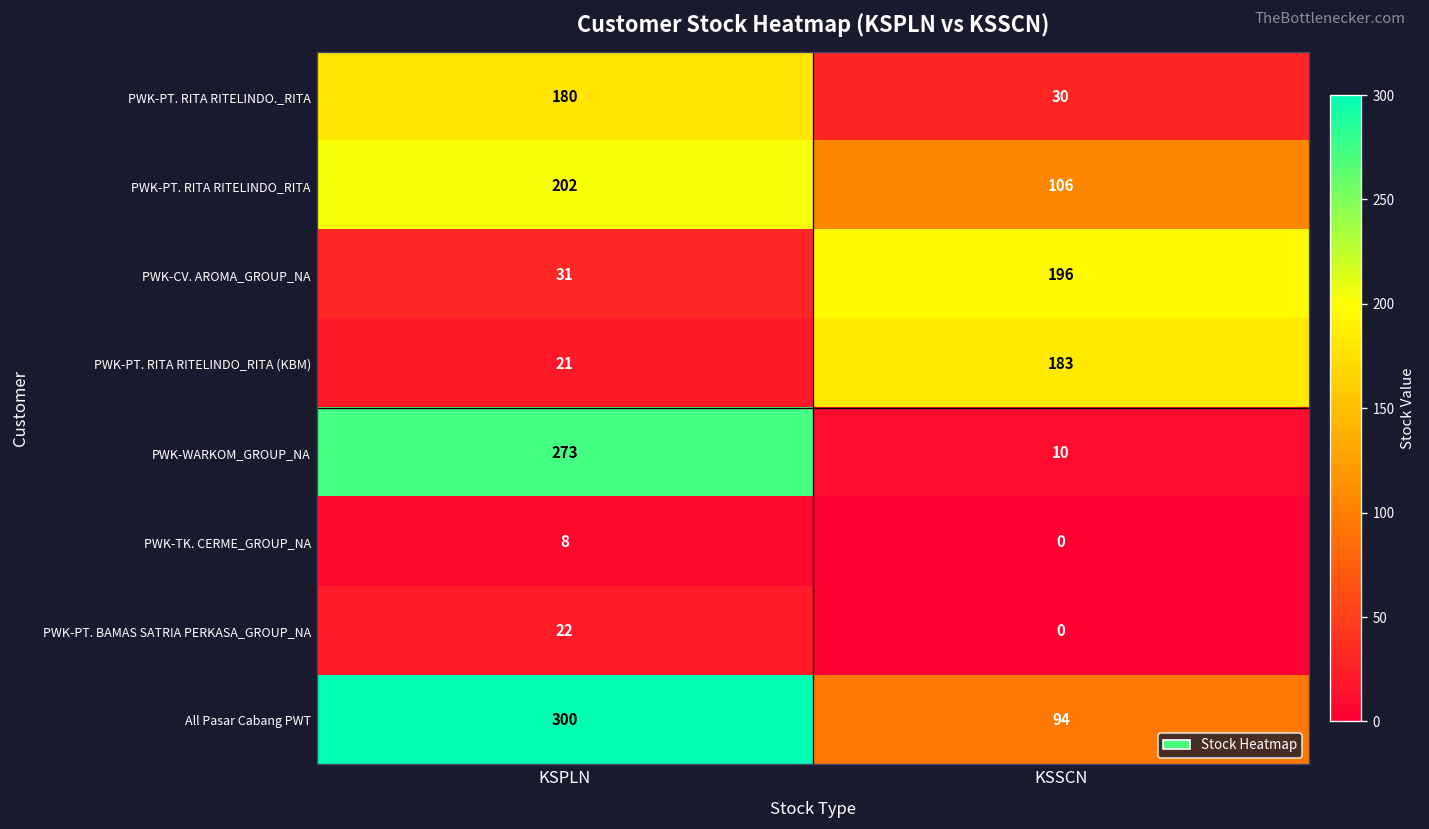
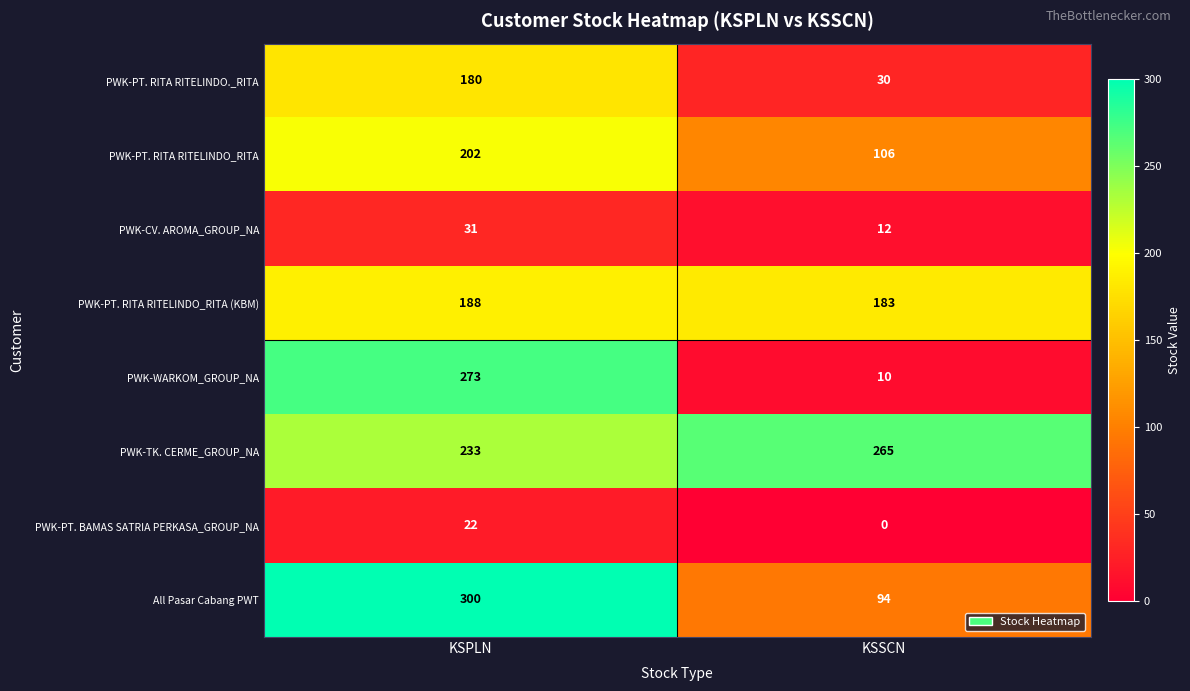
PWK-CV. AROMA_GROUP_NA, KSSCN: 196 -> 12
PWK-PT. RITA RITELINDO_RITA (KBM), KSPLN: 21 -> 188
PWK-TK. CERME_GROUP_NA, KSPLN: 8 -> 233
PWK-TK. CERME_GROUP_NA, KSSCN: 0 -> 265
